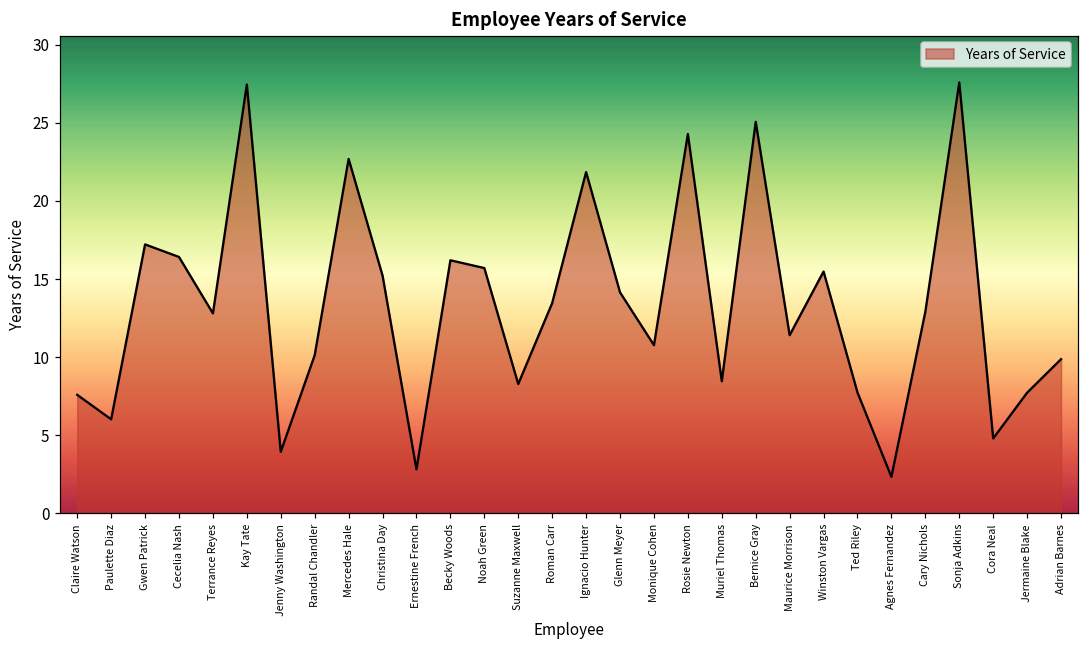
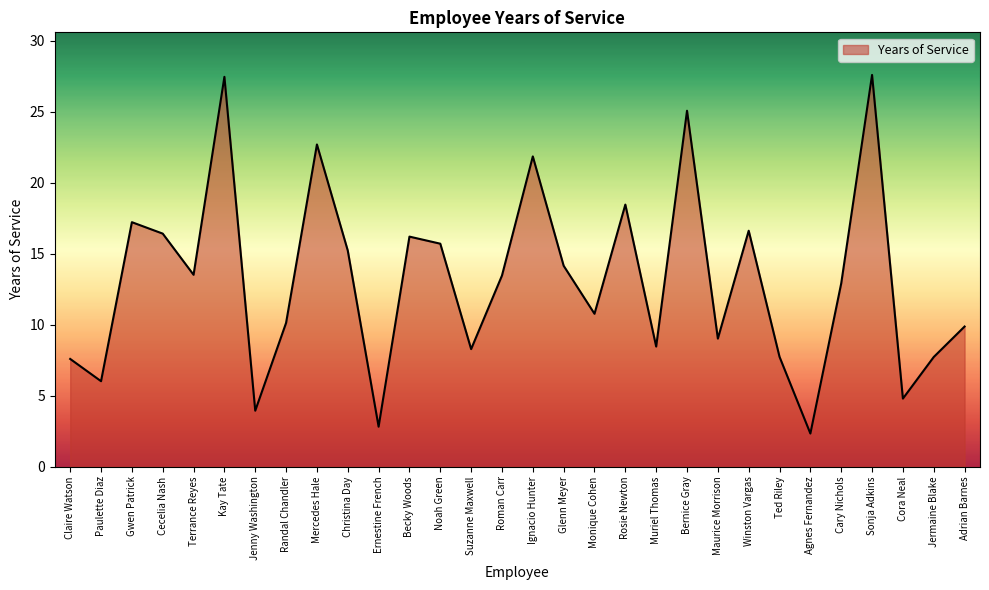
Terrance Reyes: 12.8 -> 13.5
Rosie Newton: 24.3 -> 18.5
Maurice Morrison: 11.4 -> 9.0
Winston Vargas: 15.5 -> 16.6
